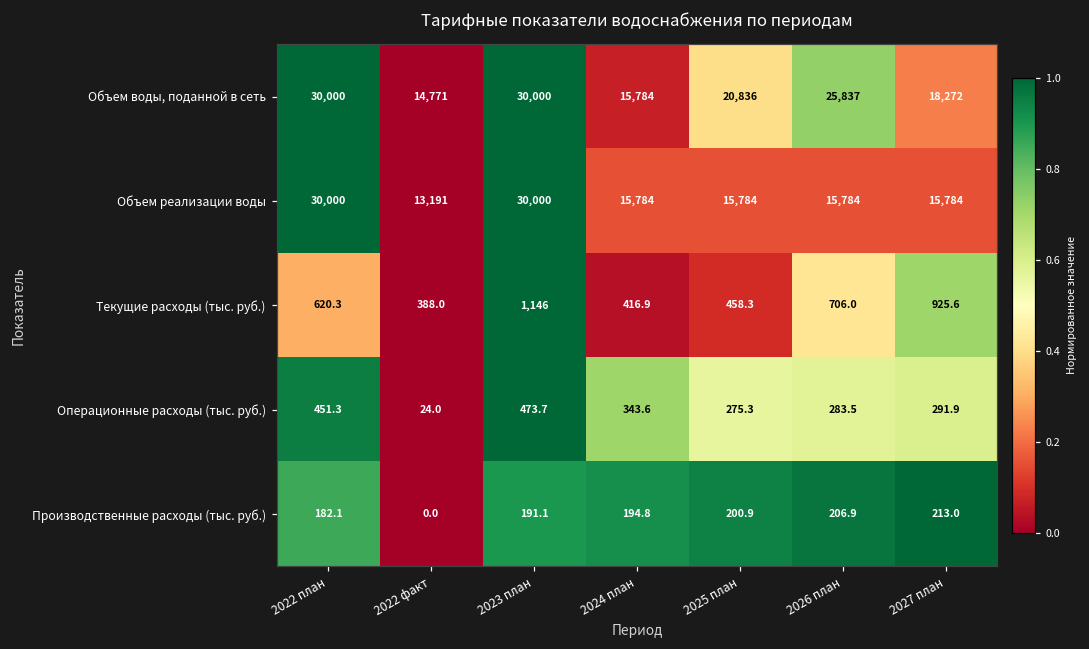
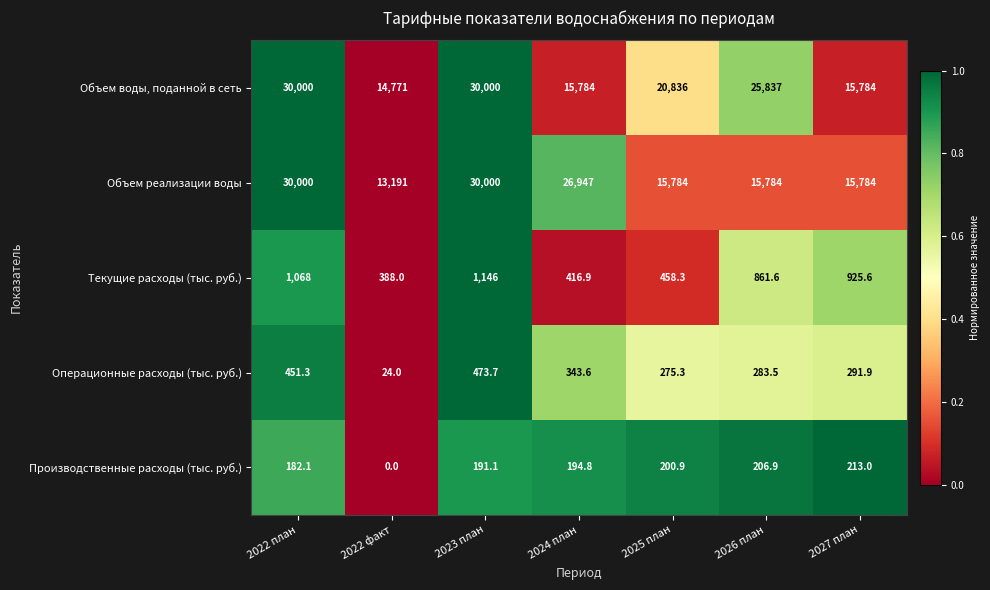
Объем воды, поданной в сеть, 2027 план: 18,272 -> 15,784
Объем реализации воды, 2024 план: 15,784 -> 26,947
Текущие расходы (тыс. руб.), 2022 план: 620.3 -> 1,068
Текущие расходы (тыс. руб.), 2026 план: 706.0 -> 861.6
